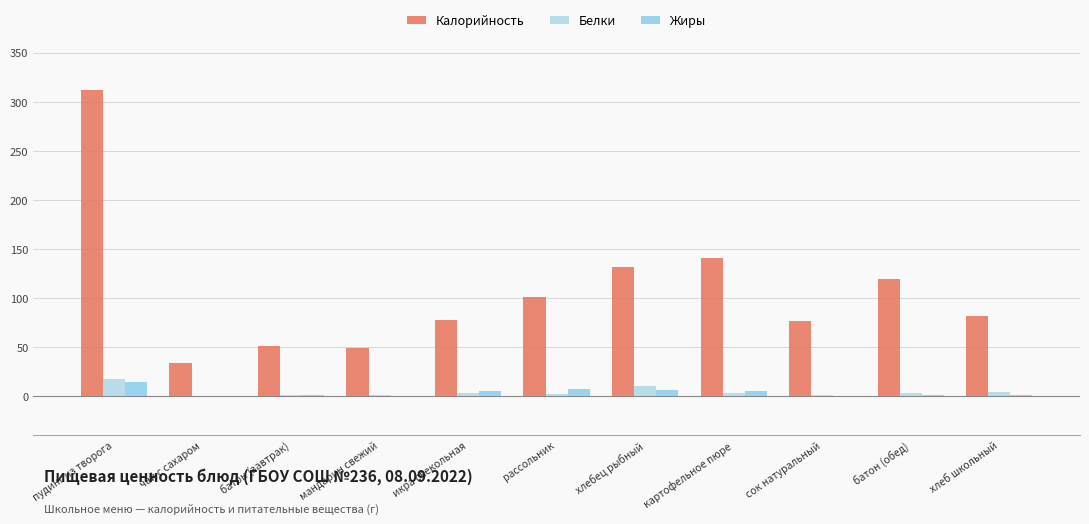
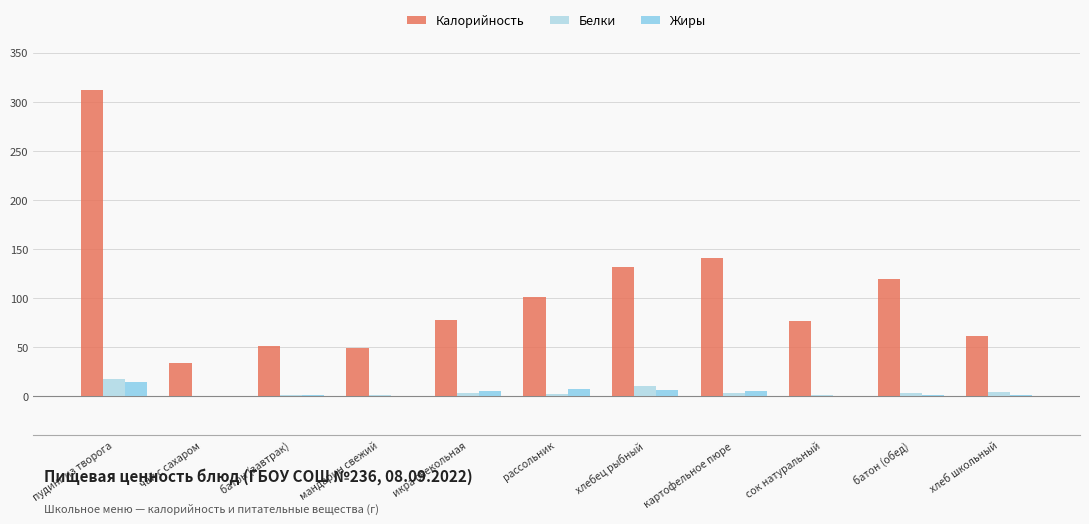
Калорийность, хлеб школьный: 80 -> 60
